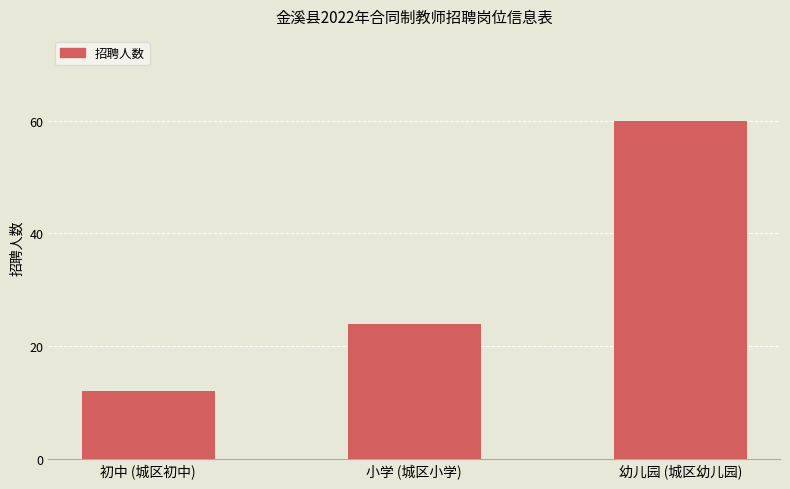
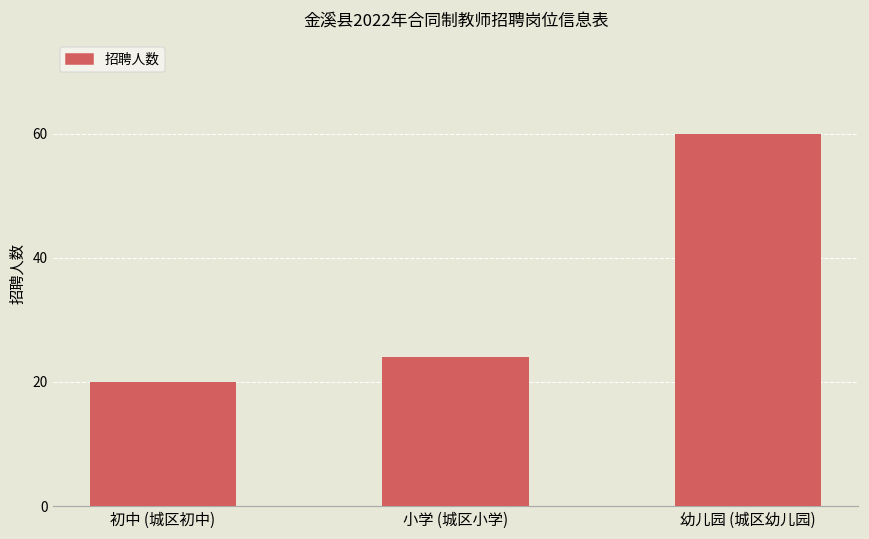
初中 (城区初中): 12 -> 20
